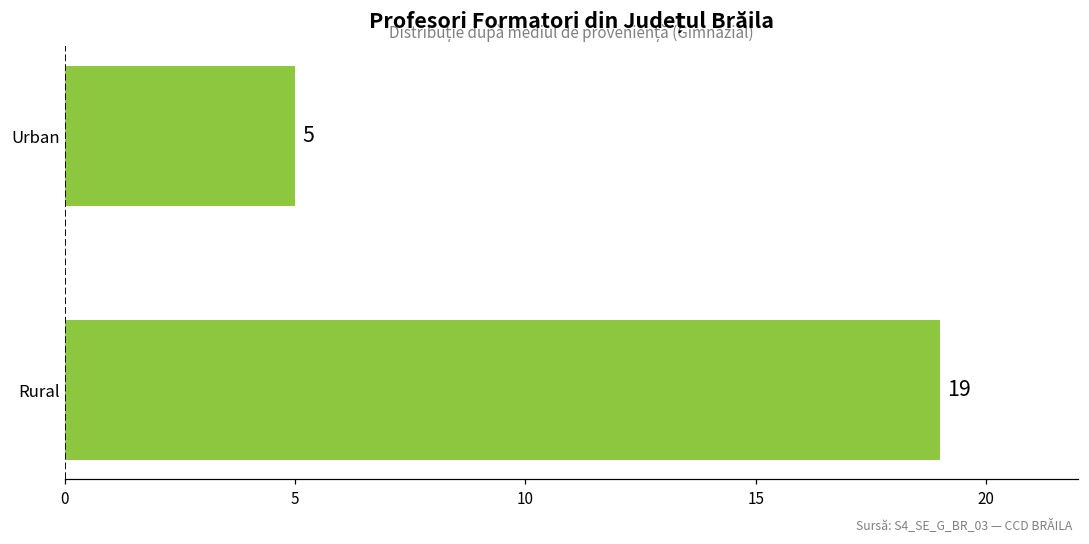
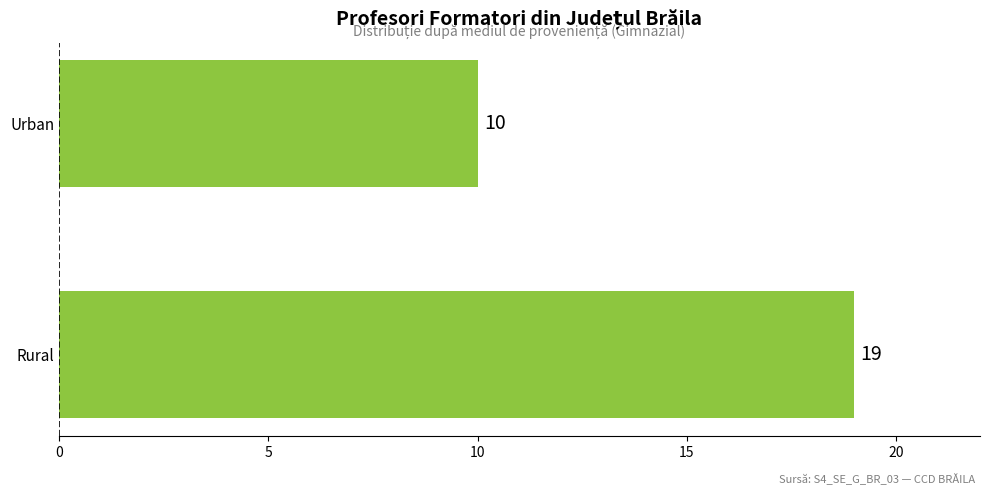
Urban: 5 -> 10
